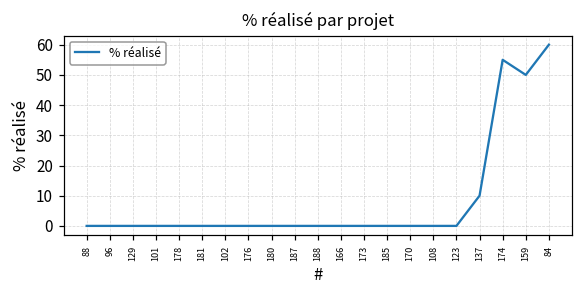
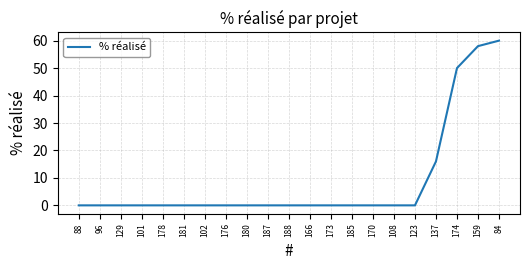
137: 10 -> 16
174: 55 -> 50
159: 50 -> 58
